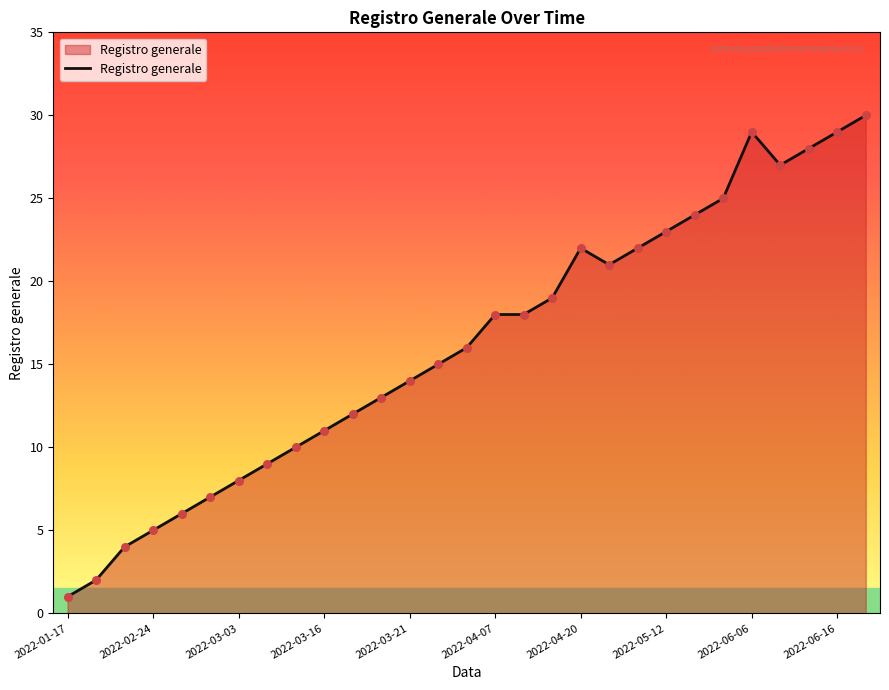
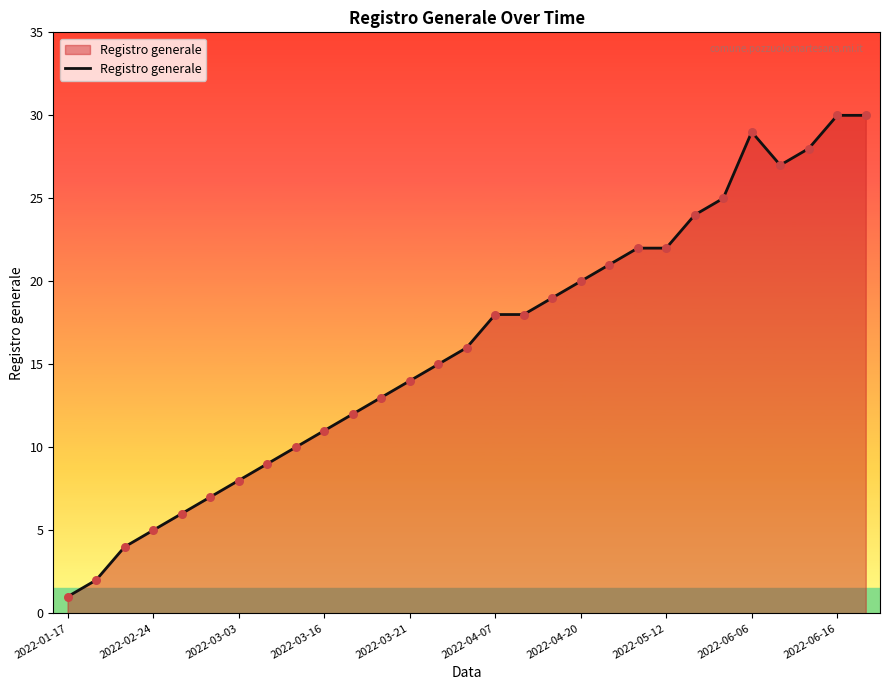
2022-04-20: 22 -> 20
2022-05-12: 23 -> 22
2022-06-16: 29 -> 30
